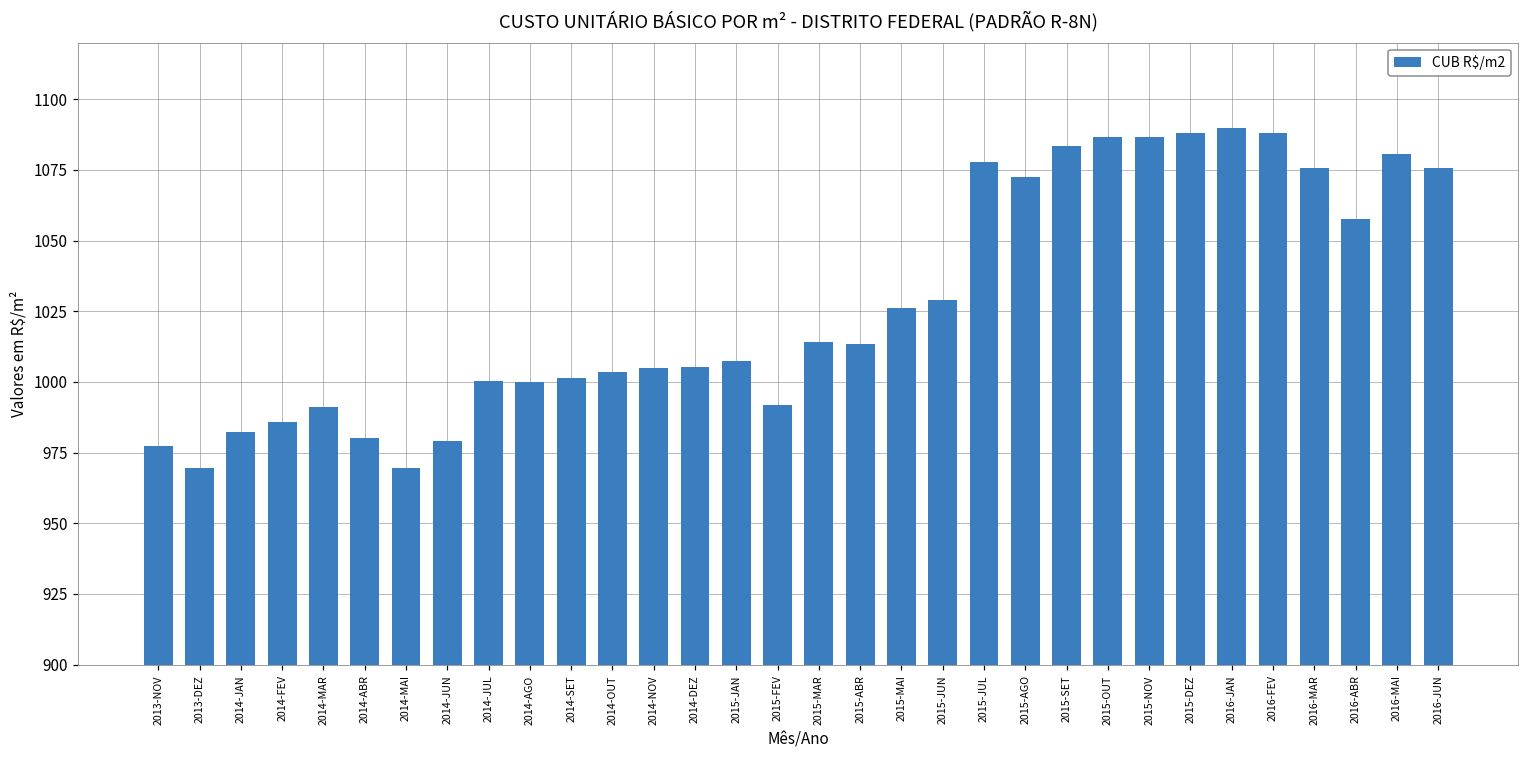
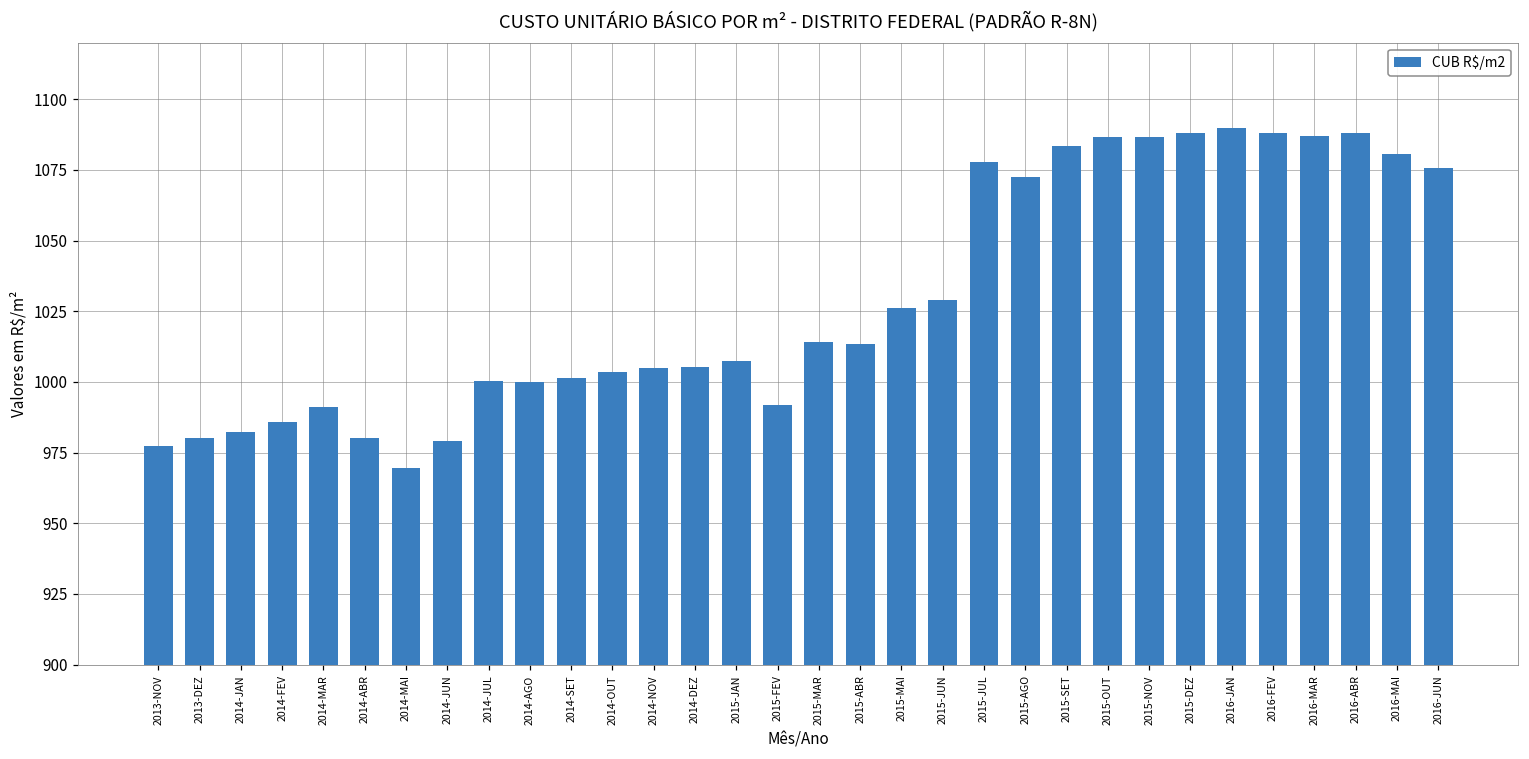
2013-DEZ: 970 -> 980
2016-MAR: 1076 -> 1087
2016-ABR: 1058 -> 1088
